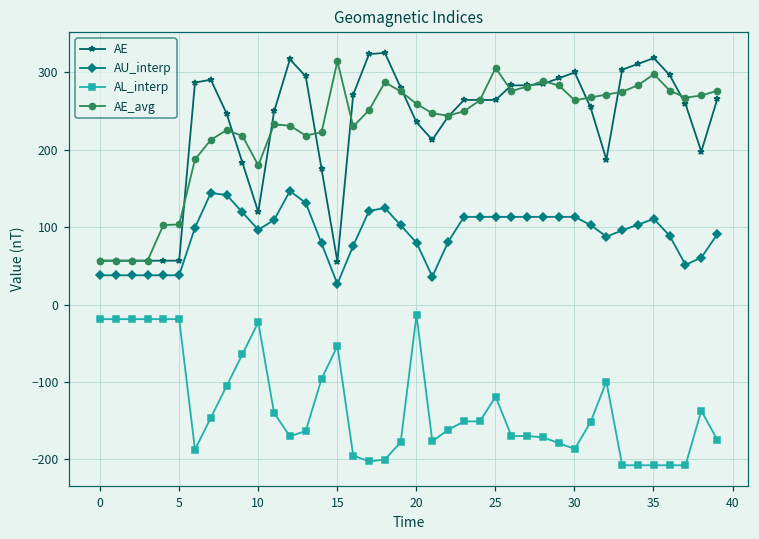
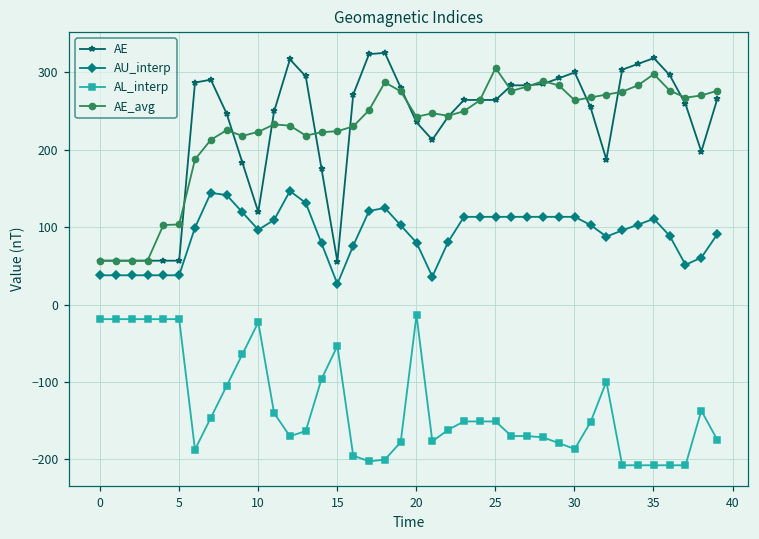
AE_avg, 10: 180 -> 220
AE_avg, 15: 310 -> 220
AE_avg, 20: 260 -> 240
AL_interp, 25: -120 -> -150
